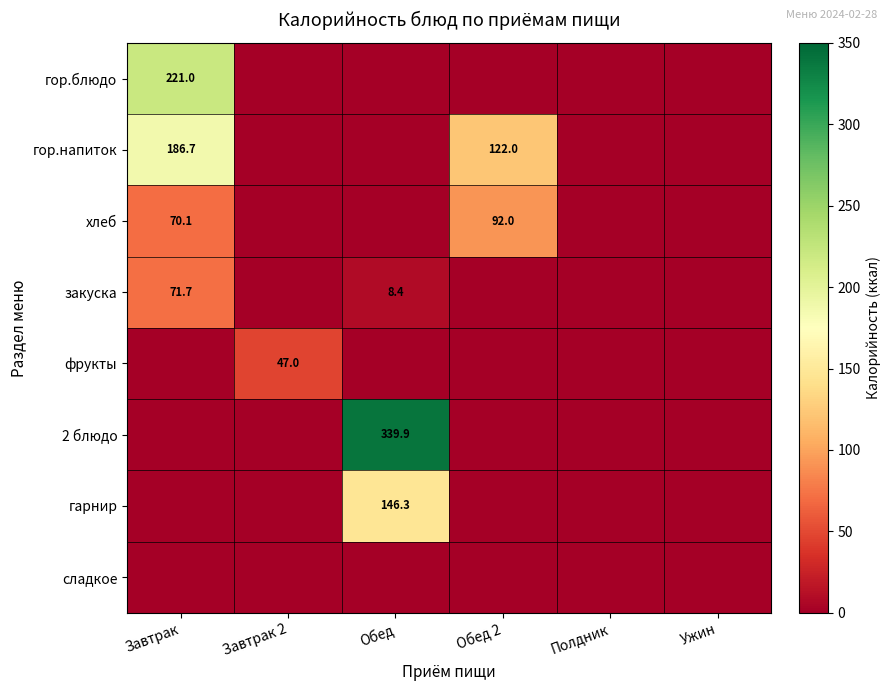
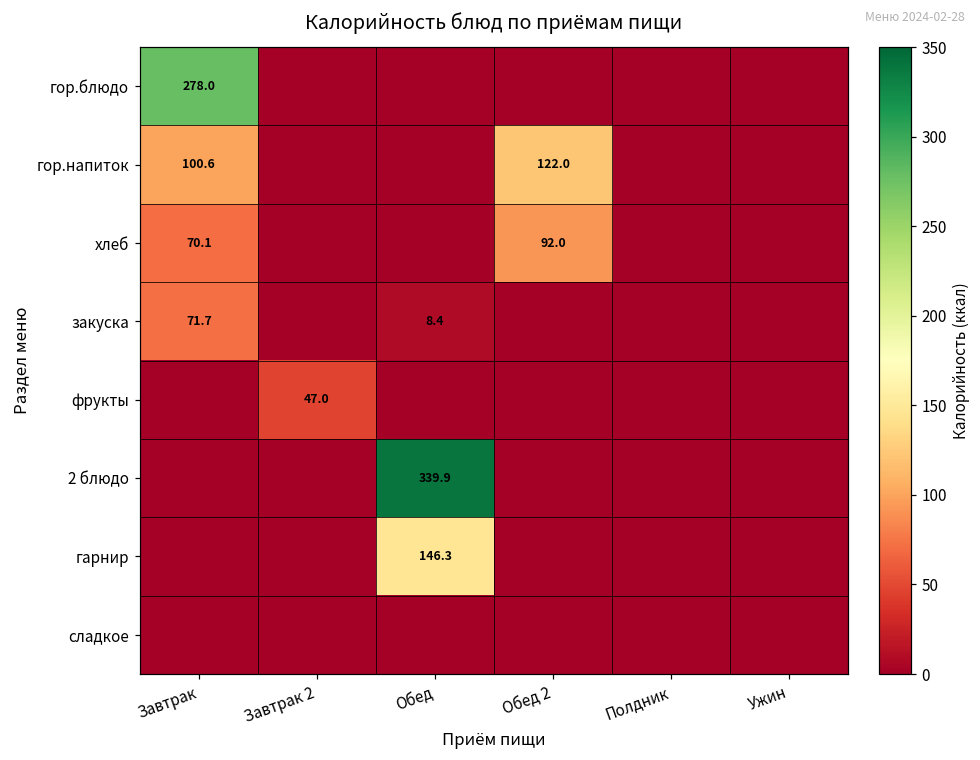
гор.блюдо, Завтрак: 221.0 -> 278.0
гор.напиток, Завтрак: 186.7 -> 100.6
